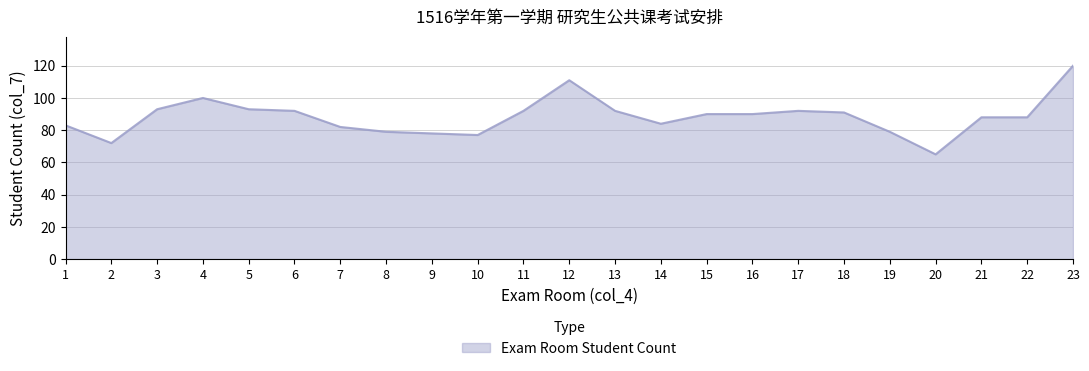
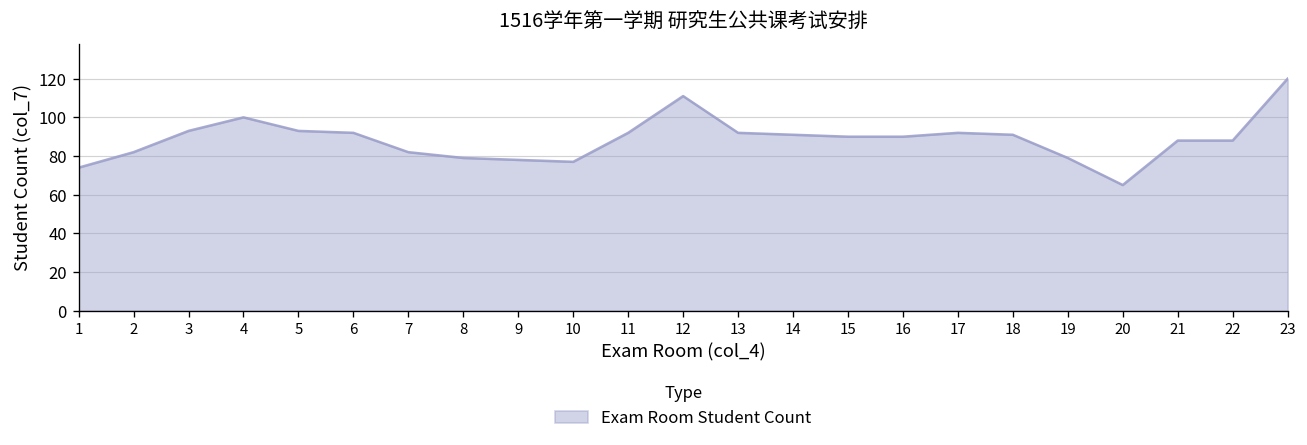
1: 83 -> 74
2: 72 -> 82
14: 84 -> 91
